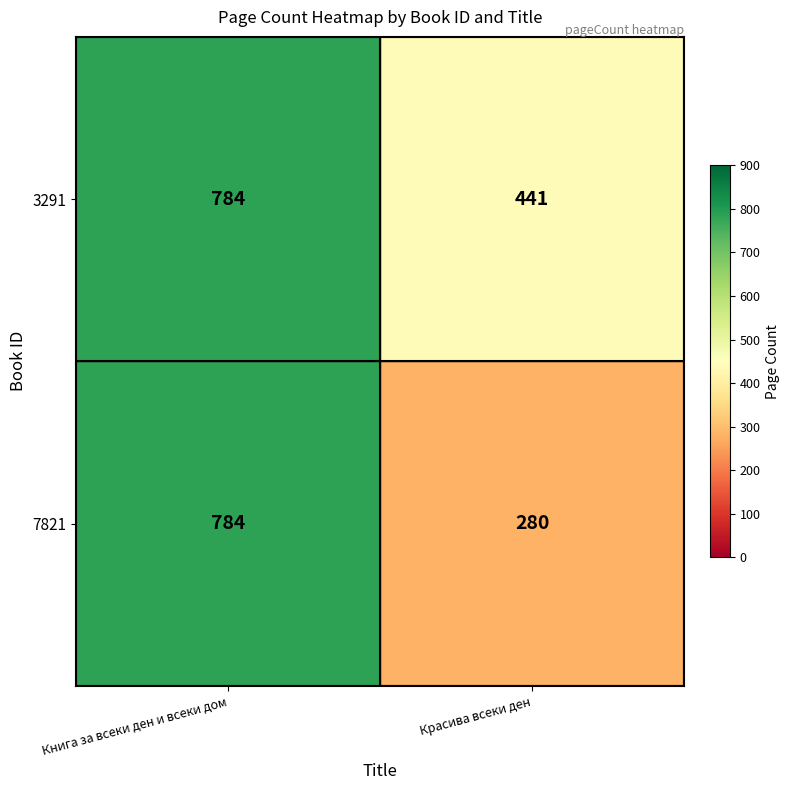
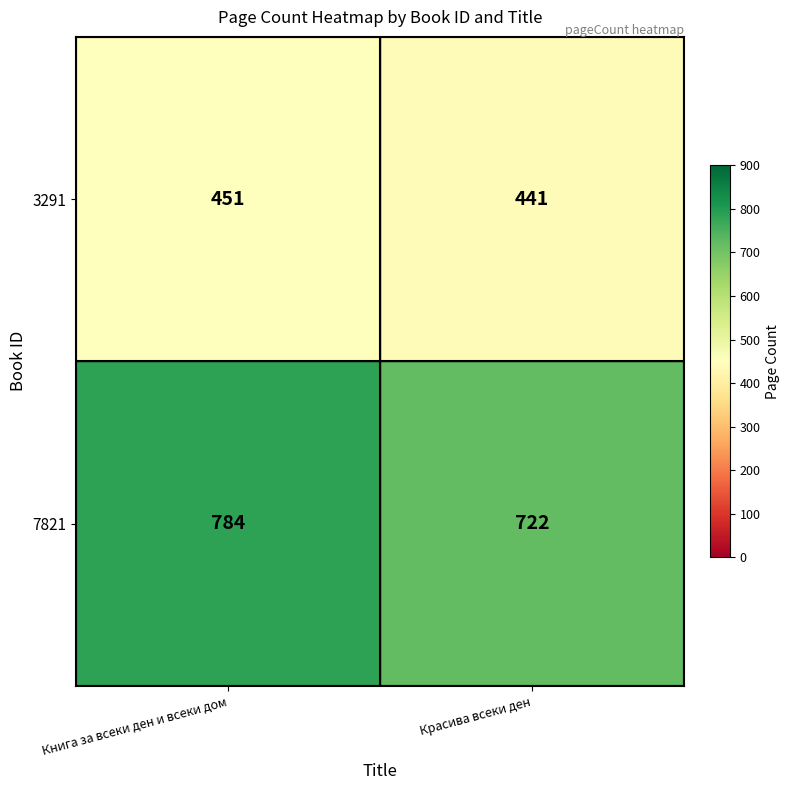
3291, Книга за всеки ден и всеки дом: 784 -> 451
7821, Красива всеки ден: 280 -> 722
